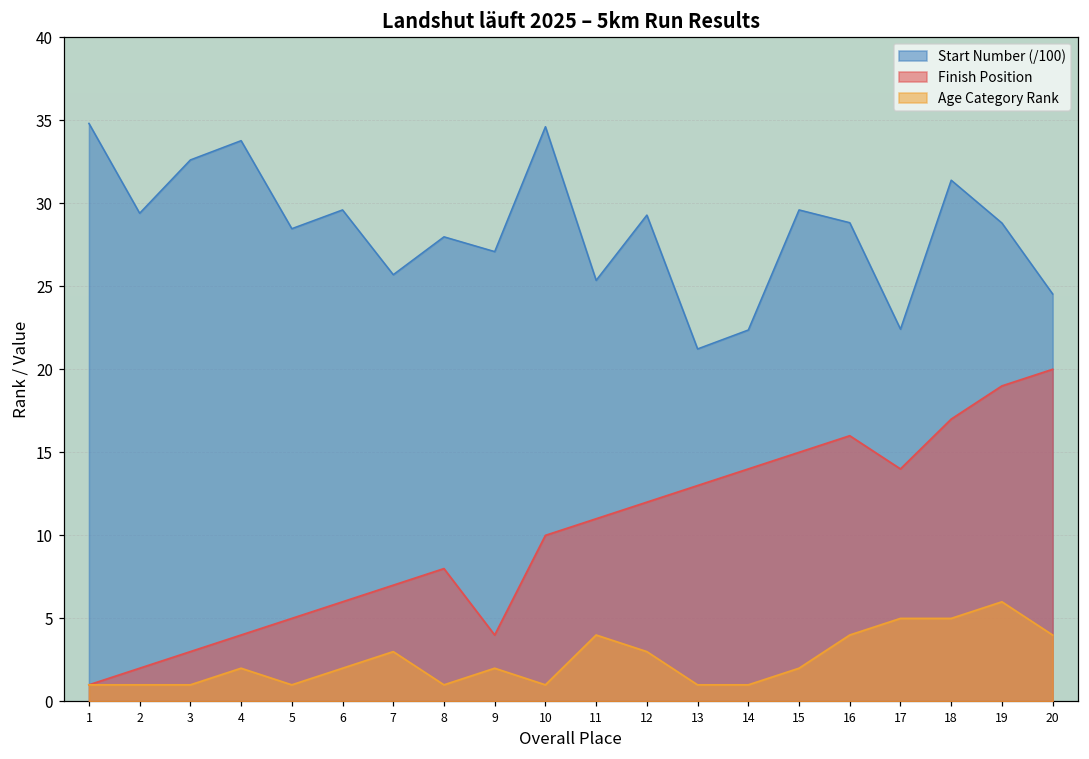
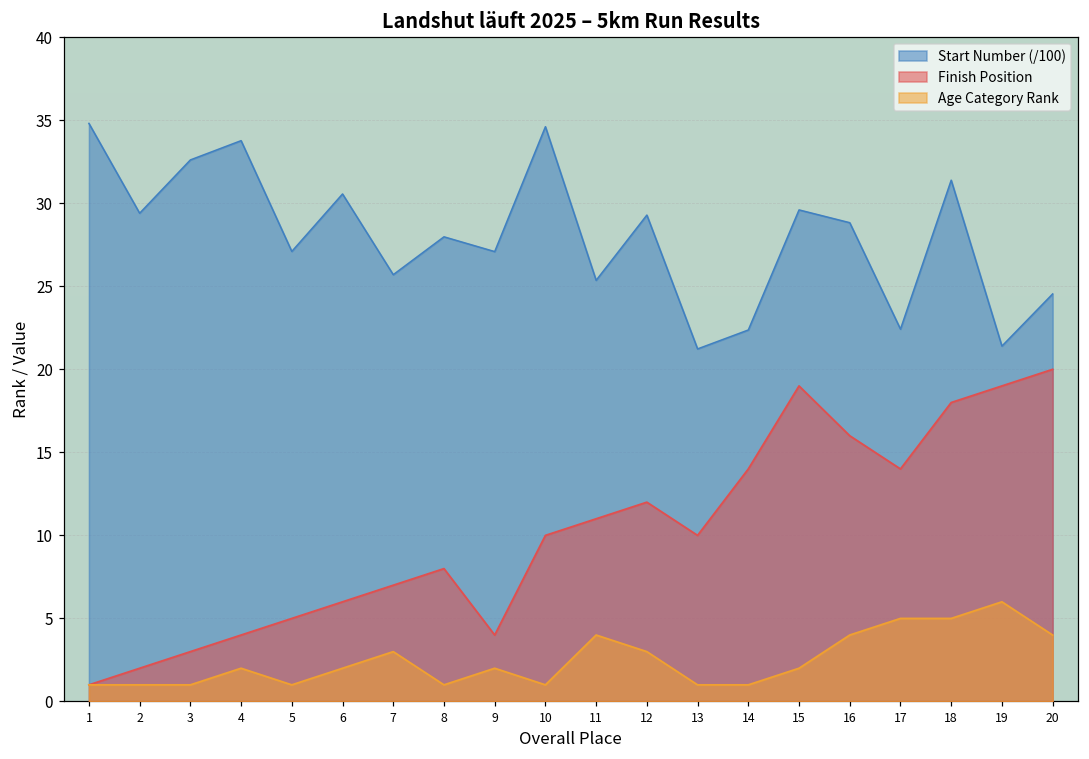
Start Number (/100), 5: 28.5 -> 27.1
Start Number (/100), 6: 29.6 -> 30.6
Finish Position, 13: 13 -> 10
Finish Position, 15: 15 -> 19
Finish Position, 18: 17 -> 18
Start Number (/100), 19: 28.8 -> 21.4
